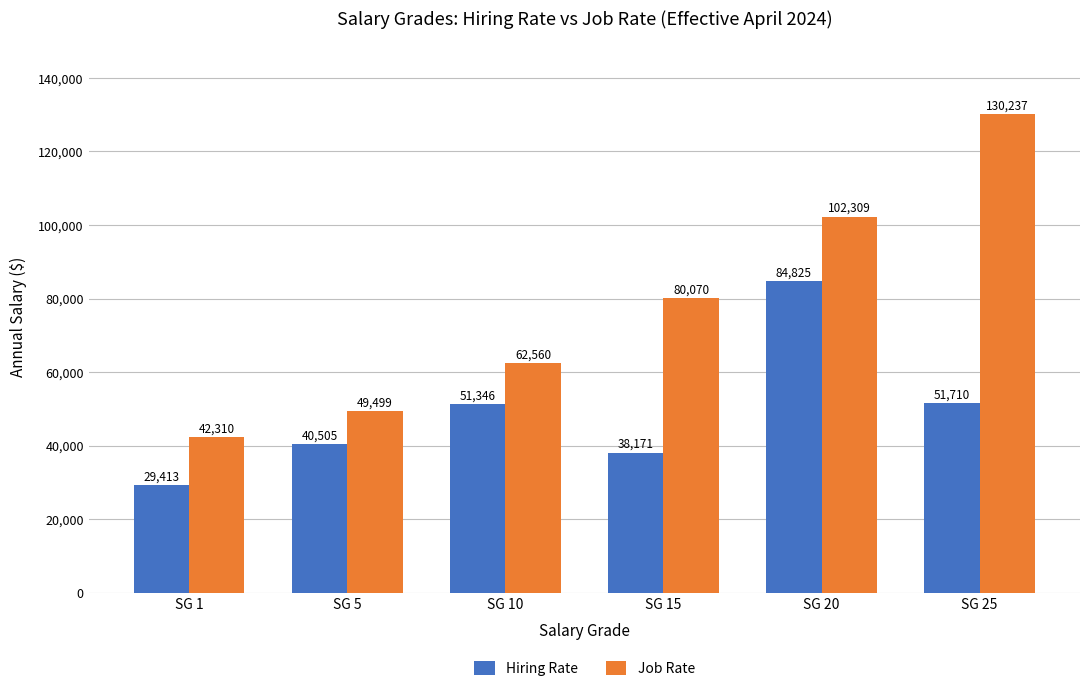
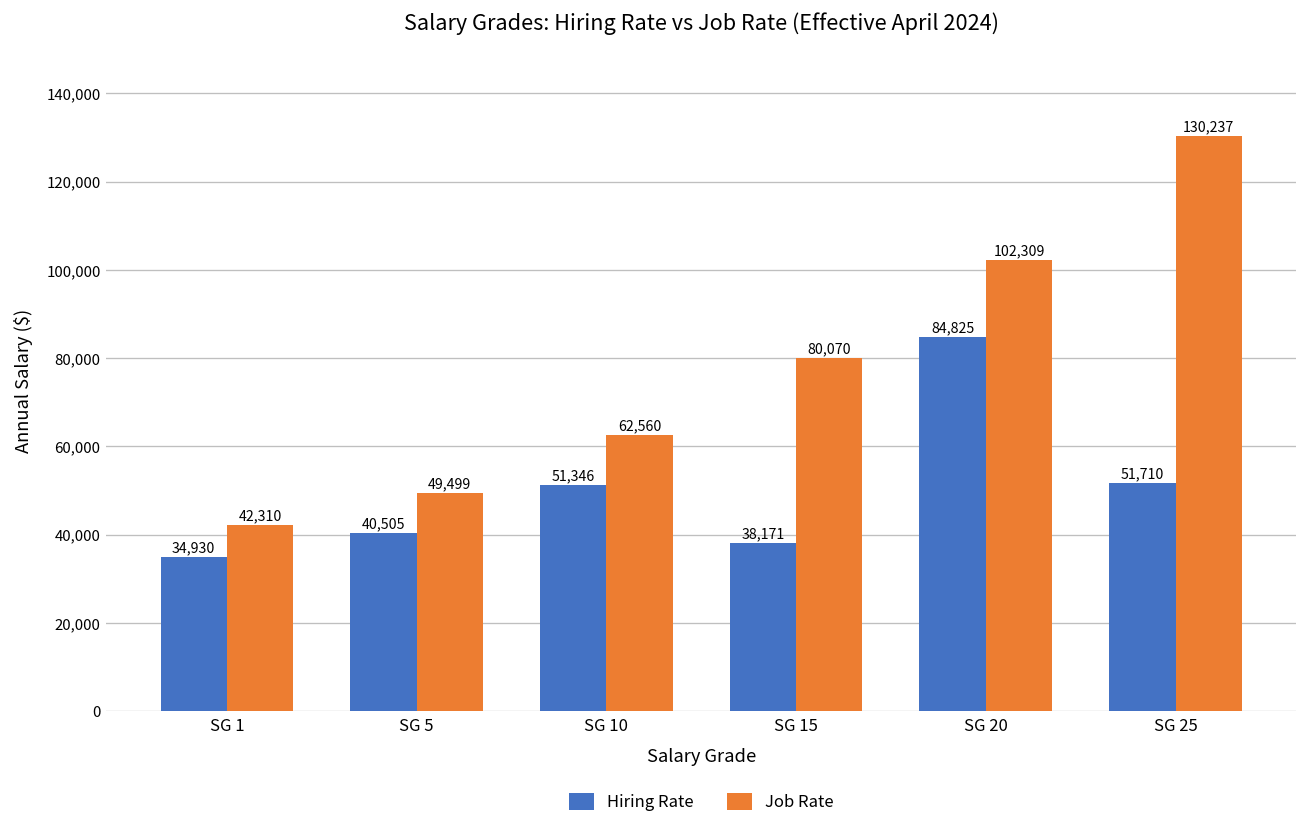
Hiring Rate, SG 1: 29,413 -> 34,930
